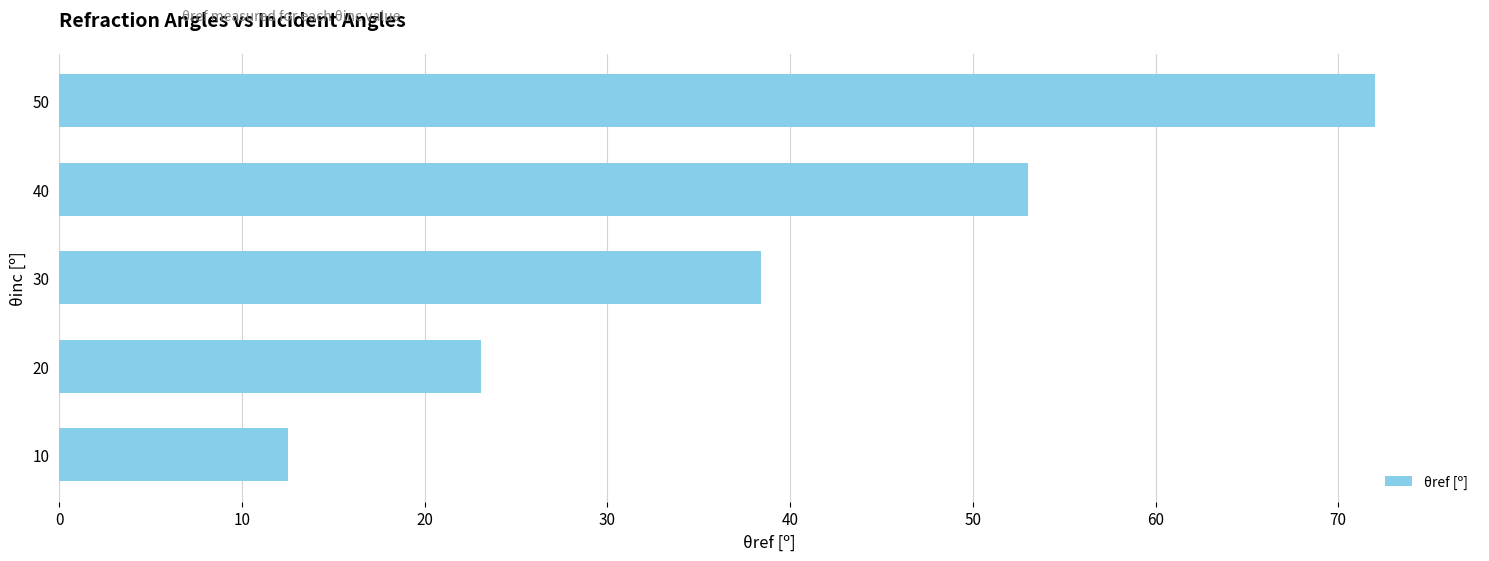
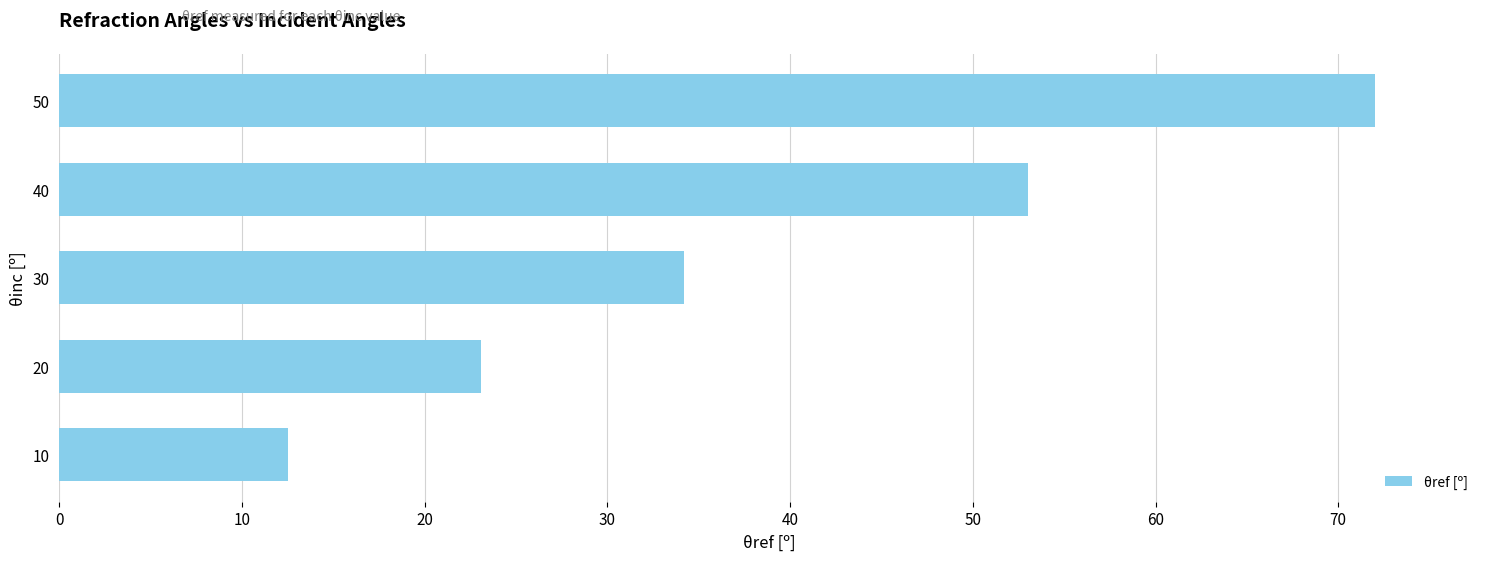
30: 38.4 -> 34.2
